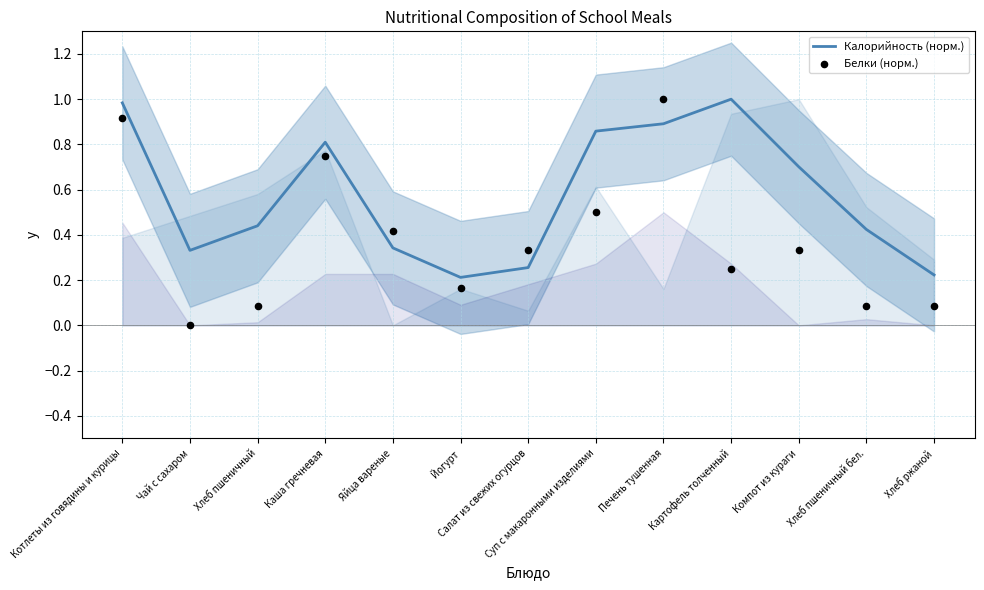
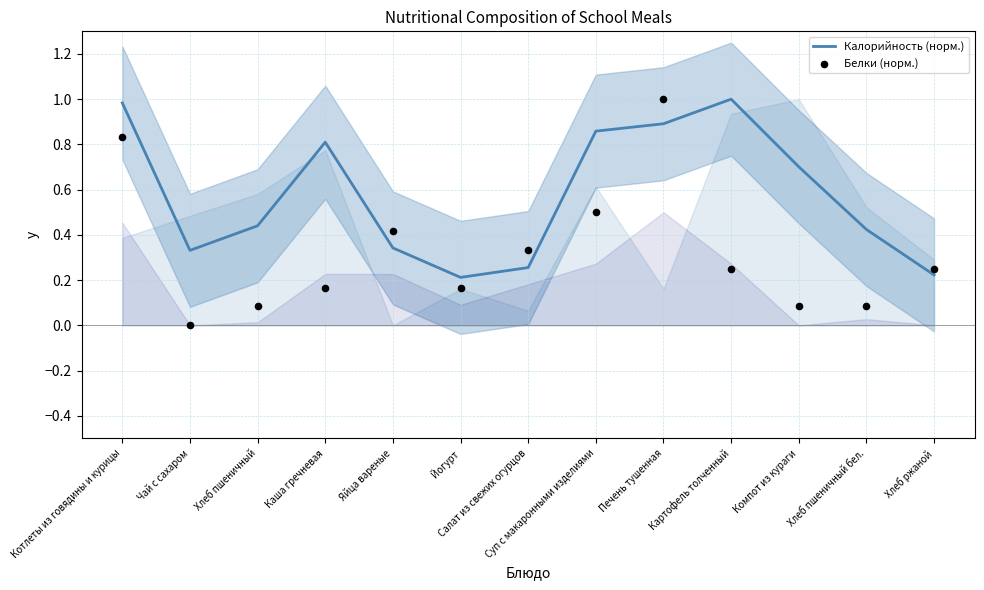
Белки (норм.), Котлеты из говядины и курицы: 0.92 -> 0.83
Белки (норм.), Каша гречневая: 0.75 -> 0.17
Белки (норм.), Компот из кураги: 0.33 -> 0.08
Белки (норм.), Хлеб ржаной: 0.08 -> 0.25
